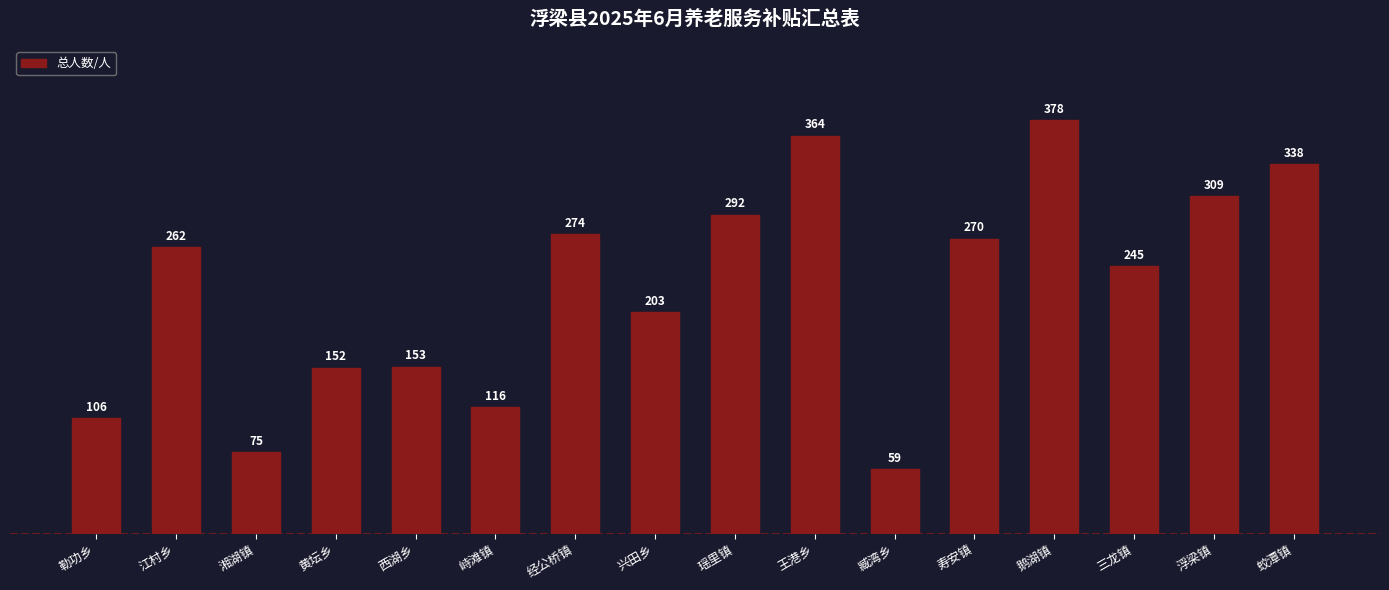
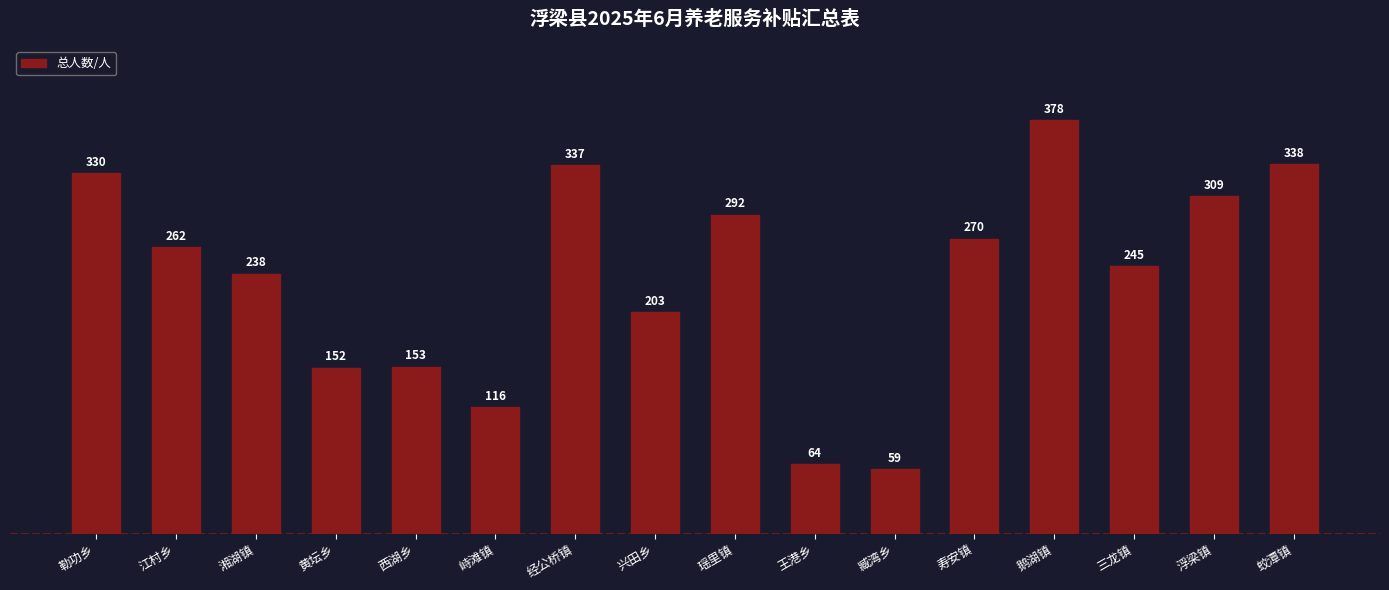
勒功乡: 106 -> 330
湘湖镇: 75 -> 238
经公桥镇: 274 -> 337
王港乡: 364 -> 64
